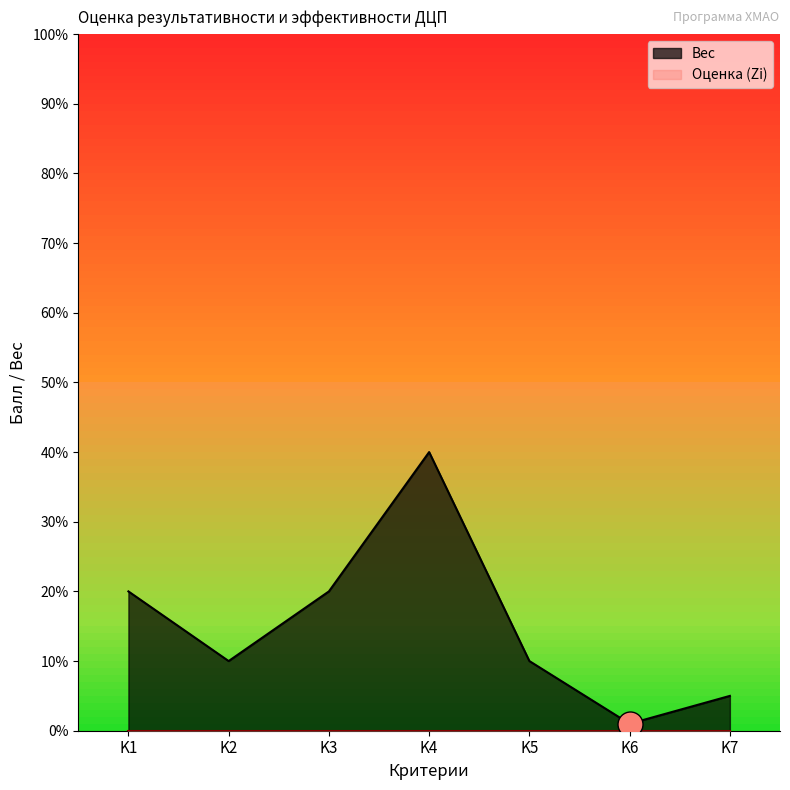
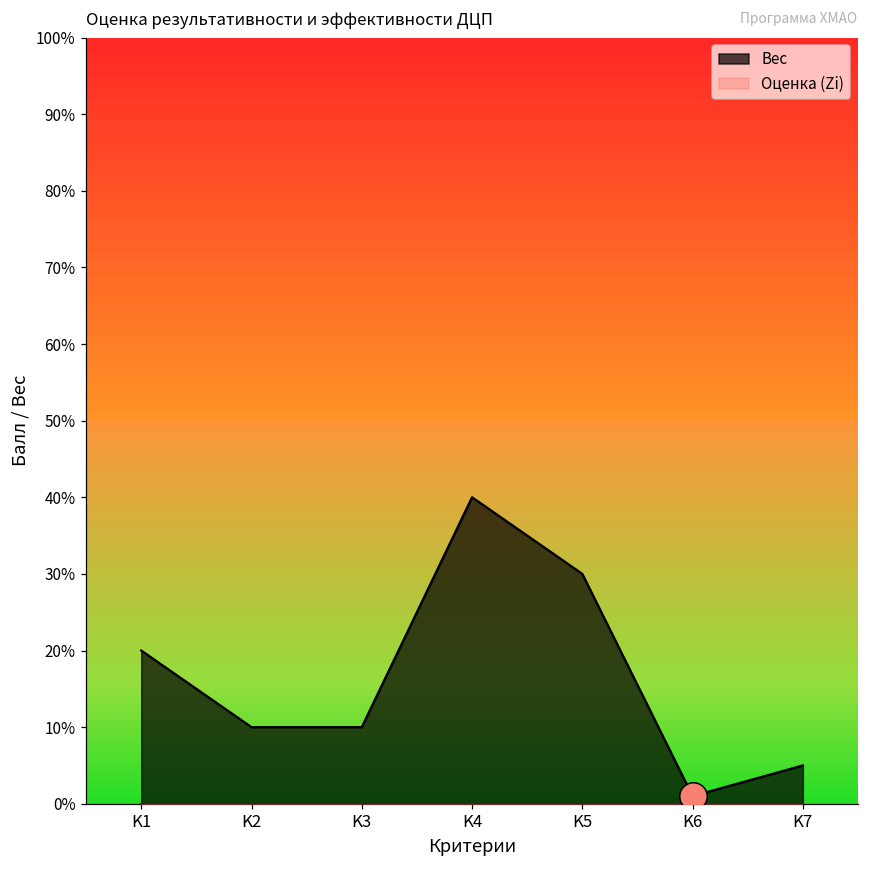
Вес, K3: 20% -> 10%
Вес, K5: 10% -> 30%
